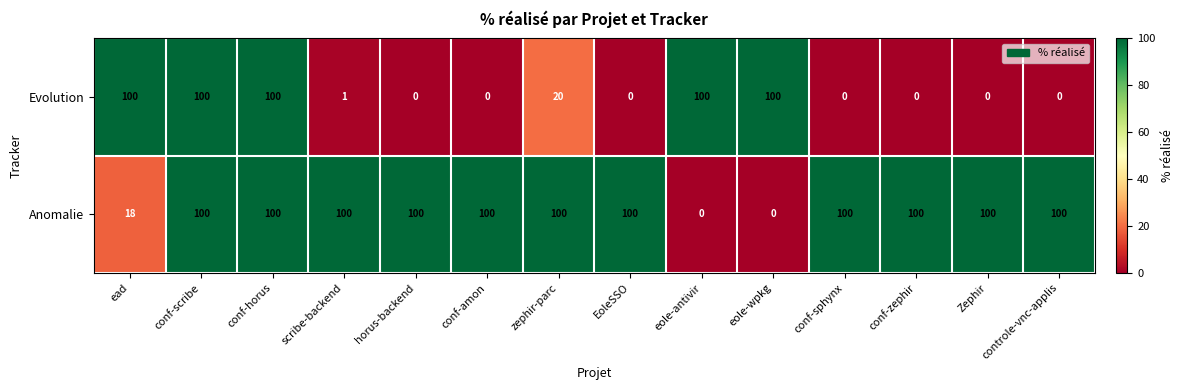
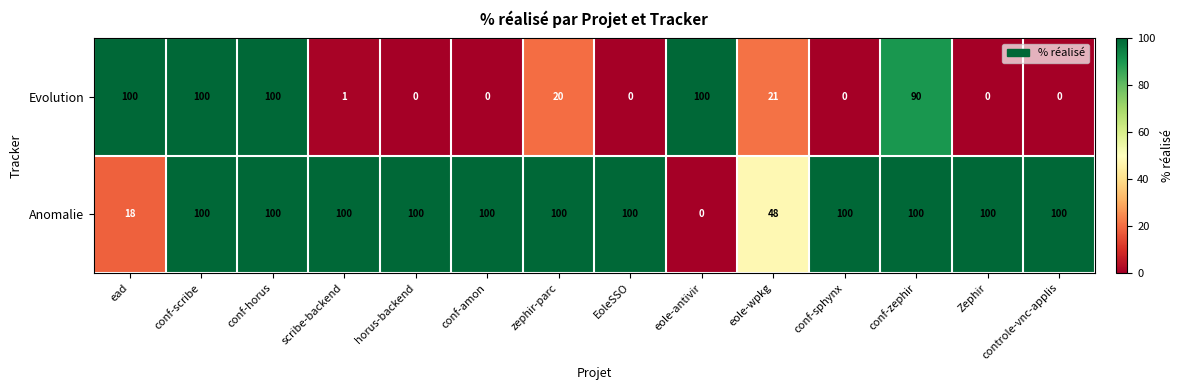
Evolution, eole-wpkg: 100 -> 21
Evolution, conf-zephir: 0 -> 90
Anomalie, eole-wpkg: 0 -> 48
